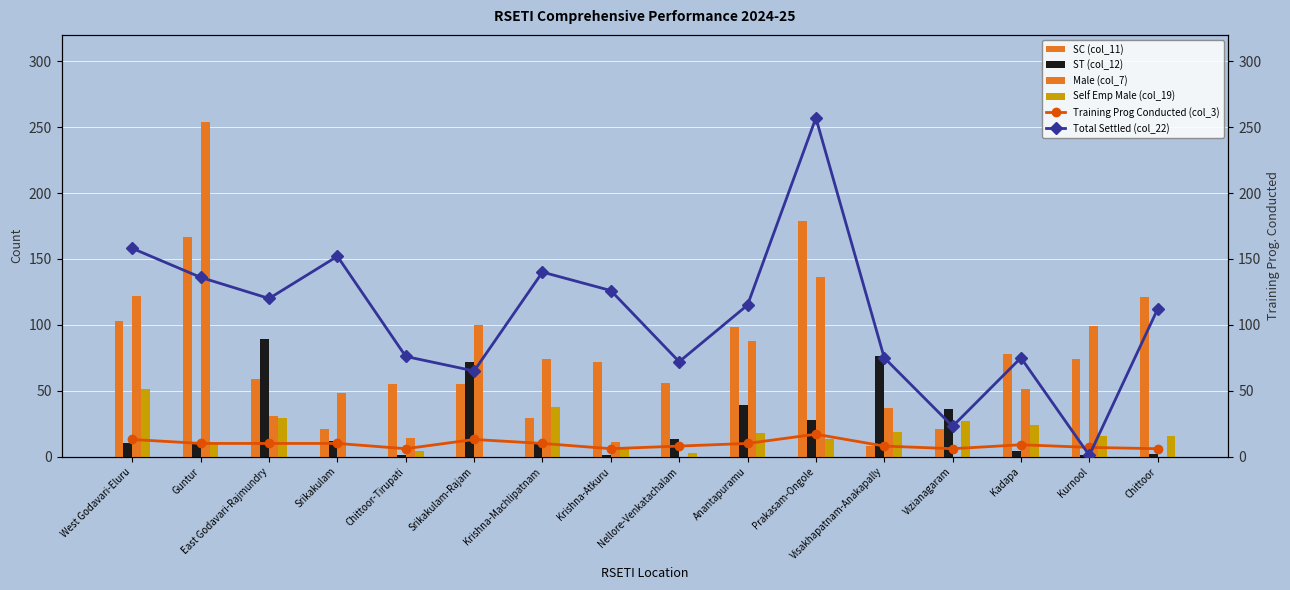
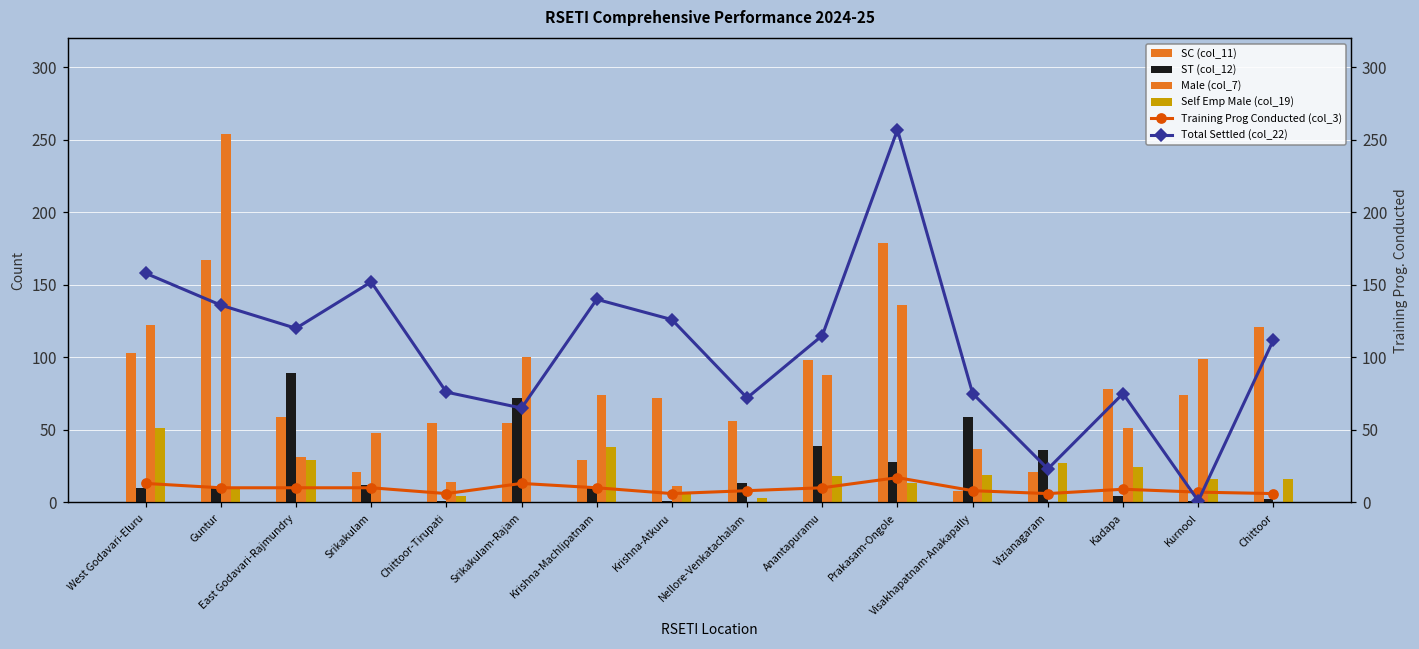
ST (col_12), Visakhapatnam-Anakapally: 76 -> 59
